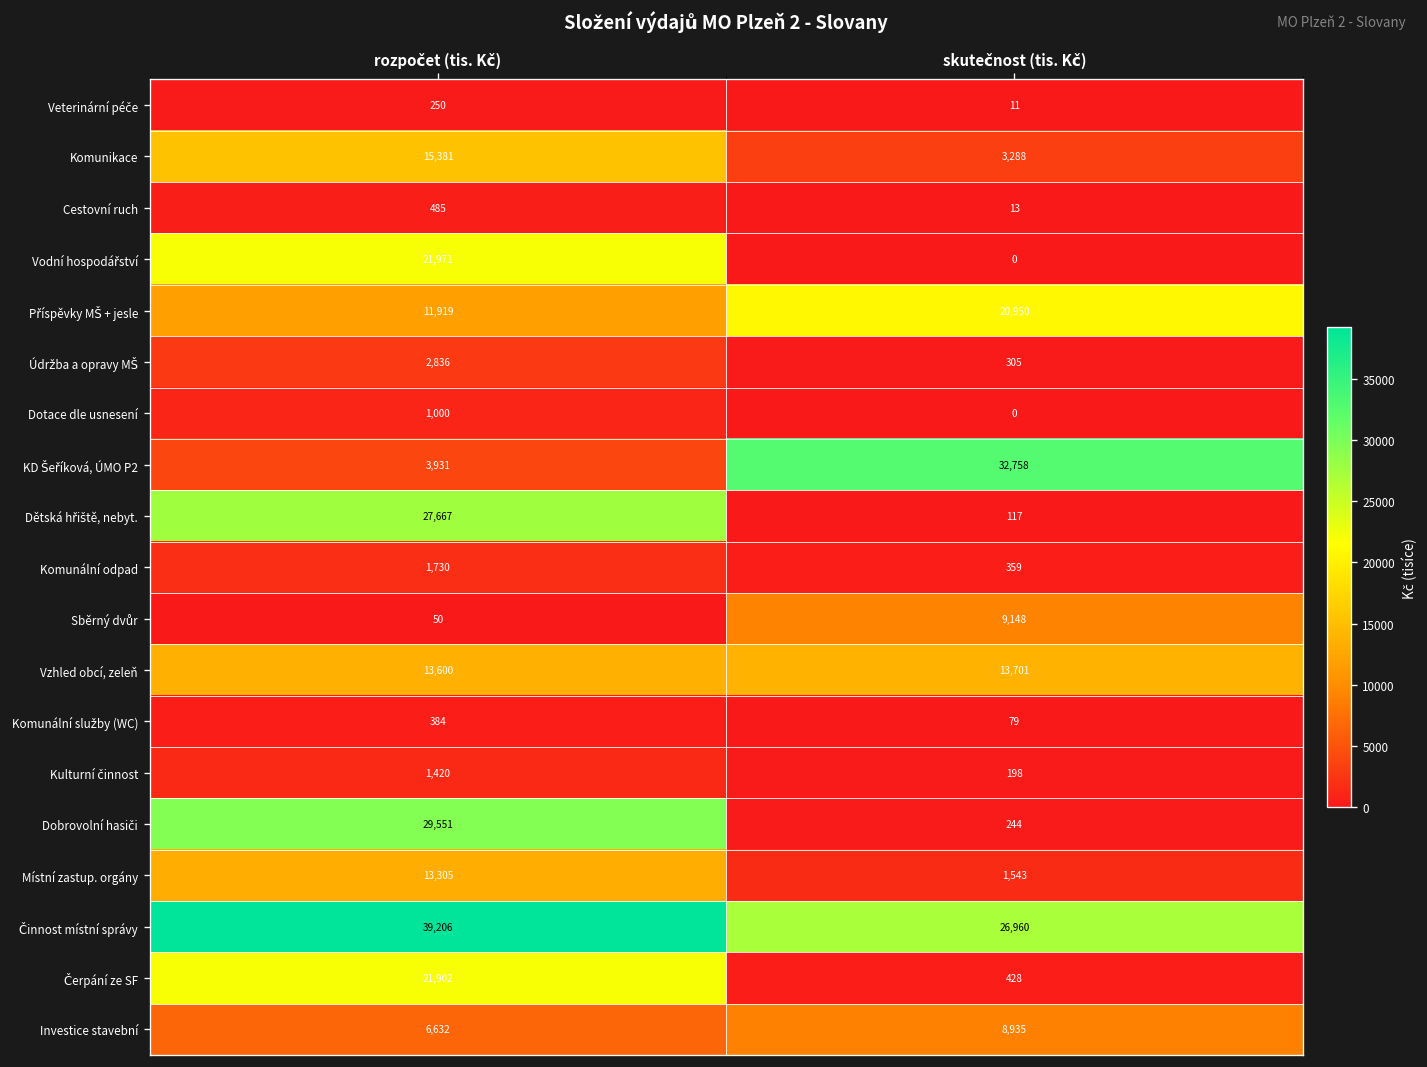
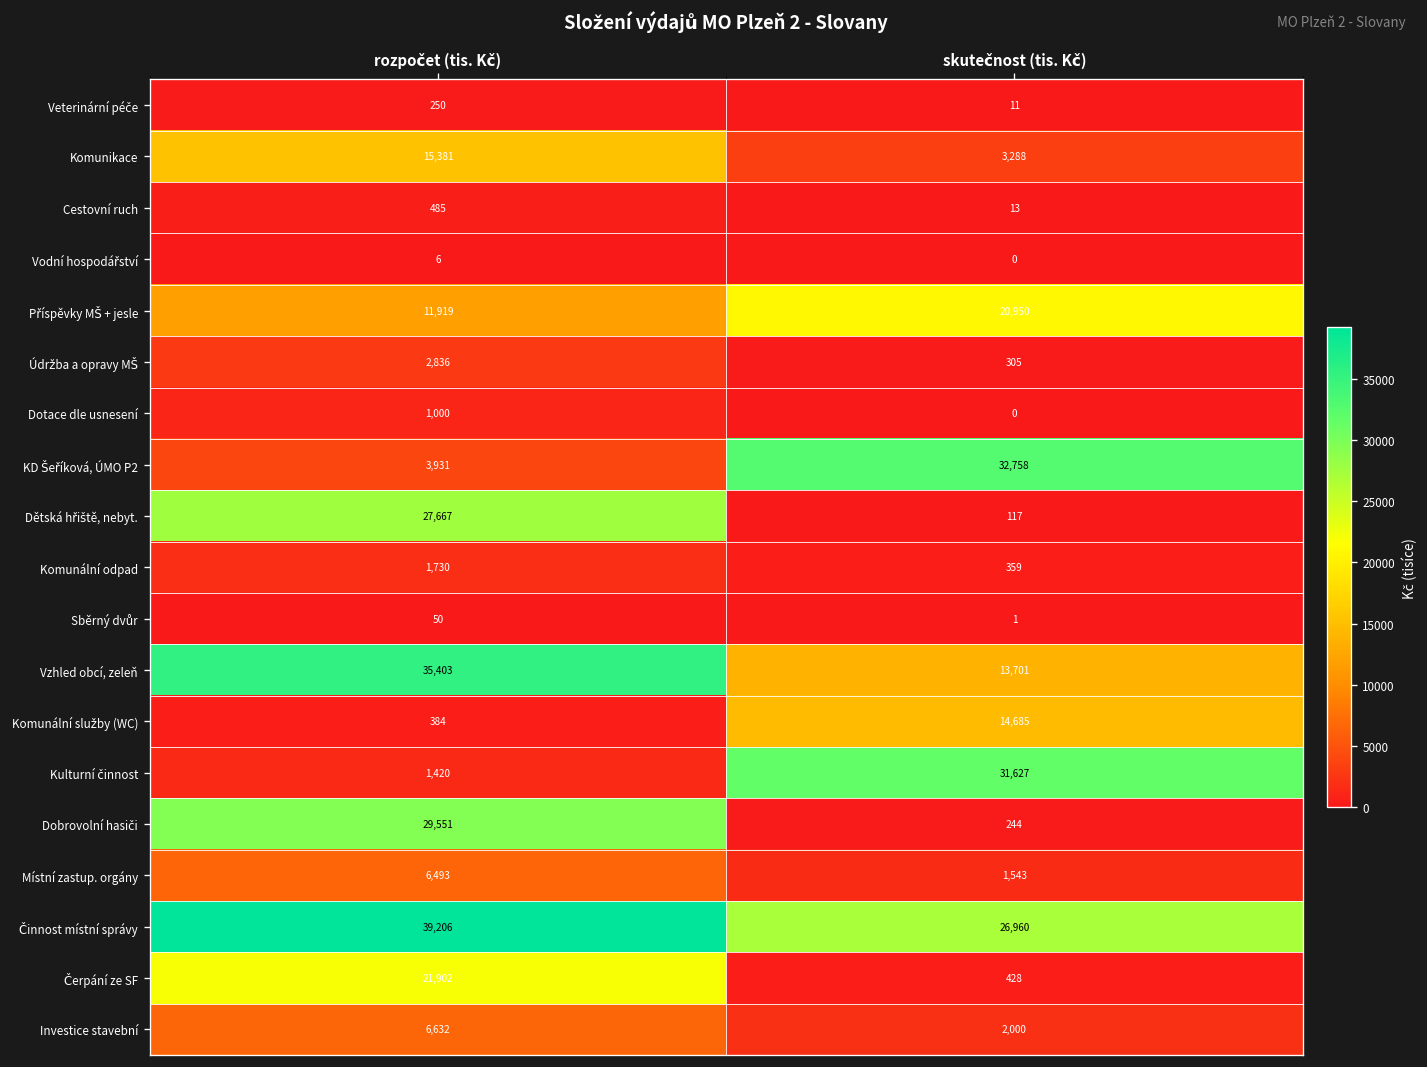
Vodní hospodářství, rozpočet (tis. Kč): 21,971 -> 6
Sběrný dvůr, skutečnost (tis. Kč): 9,148 -> 1
Vzhled obcí, zeleň, rozpočet (tis. Kč): 13,600 -> 35,403
Komunální služby (WC), skutečnost (tis. Kč): 79 -> 14,685
Kulturní činnost, skutečnost (tis. Kč): 198 -> 31,627
Místní zastup. orgány, rozpočet (tis. Kč): 13,305 -> 6,493
Investice stavební, skutečnost (tis. Kč): 8,935 -> 2,000
